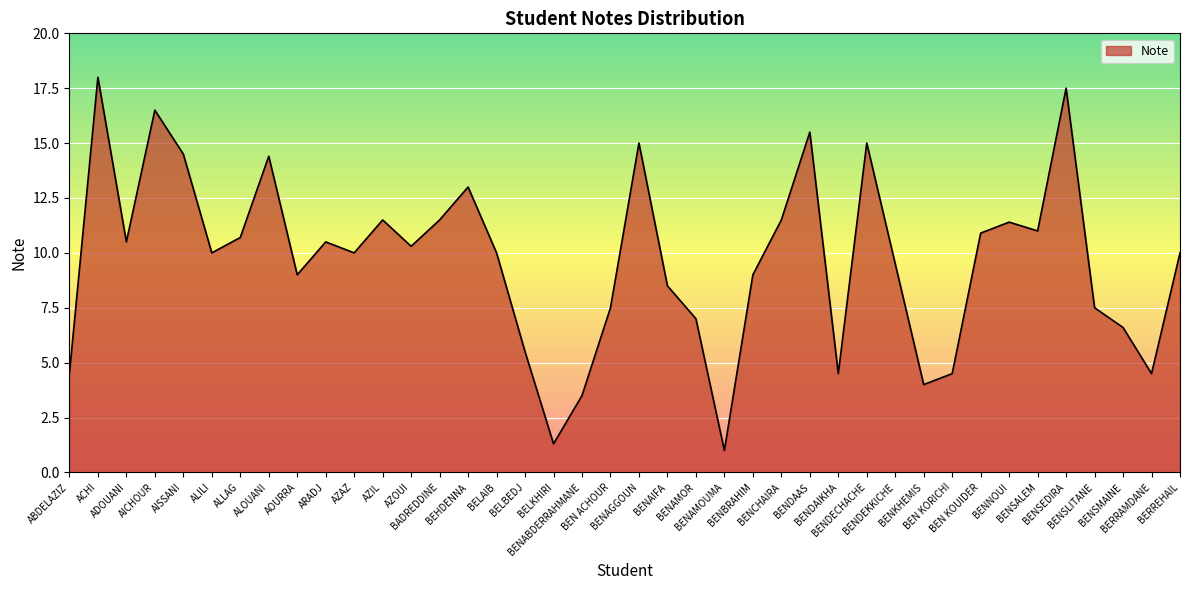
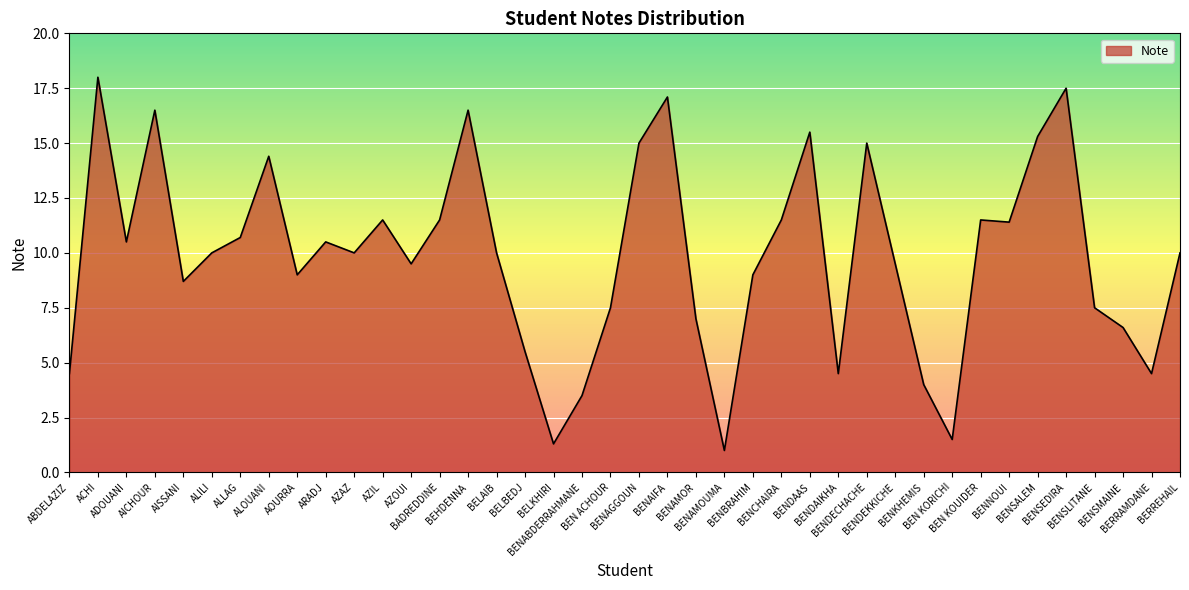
AISSANI: 14.5 -> 8.7
AZOUI: 10.3 -> 9.5
BEHDENNA: 13.0 -> 16.5
BENAIFA: 8.5 -> 17.1
BEN KORICHI: 4.5 -> 1.5
BEN KOUIDER: 10.9 -> 11.5
BENSALEM: 11.0 -> 15.3
